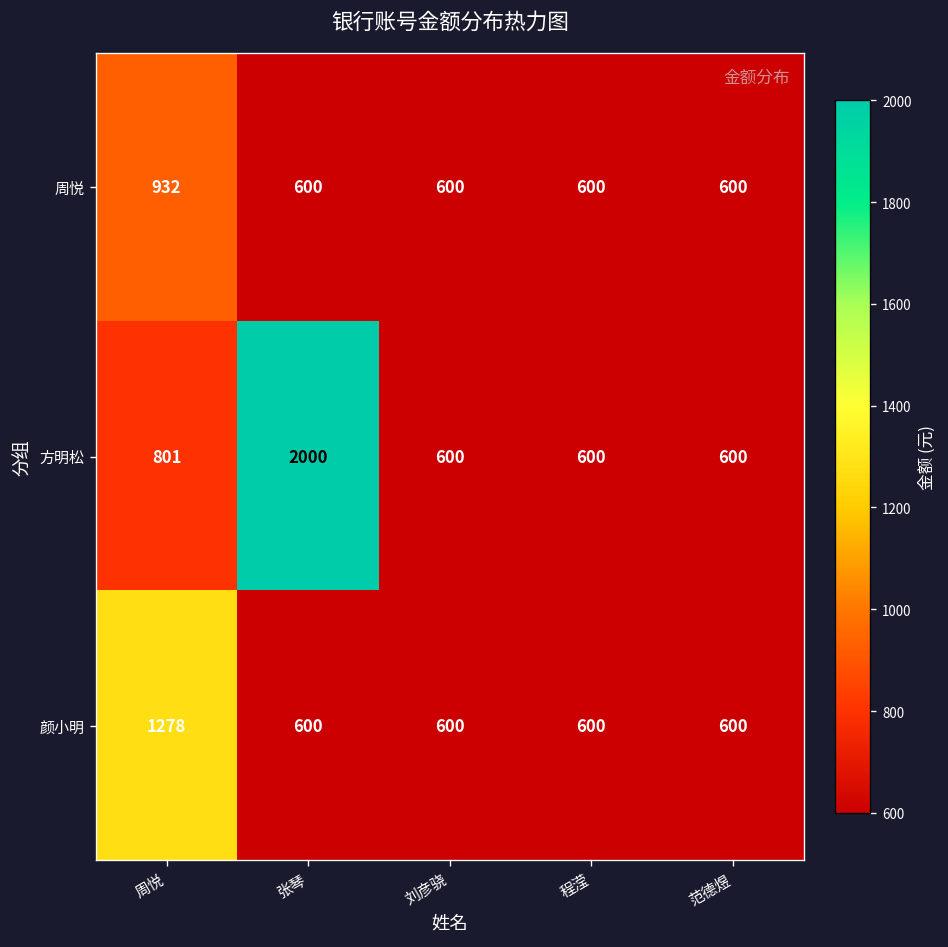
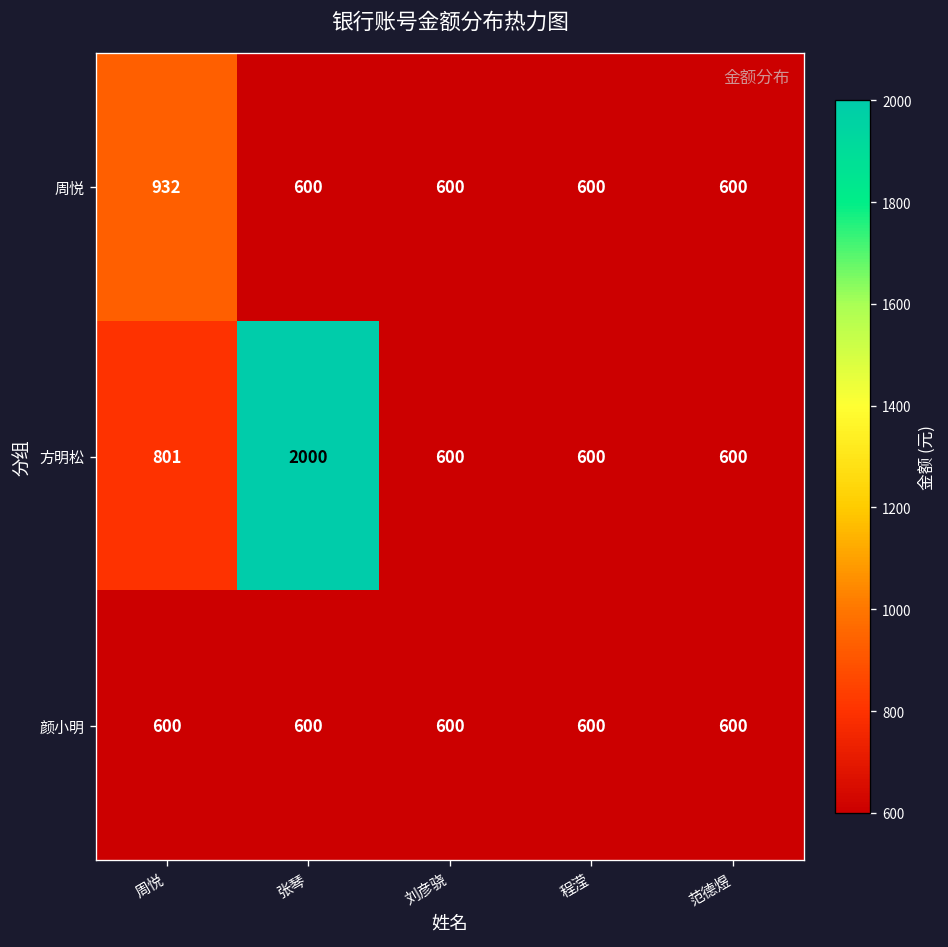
颜小明, 周悦: 1278 -> 600
